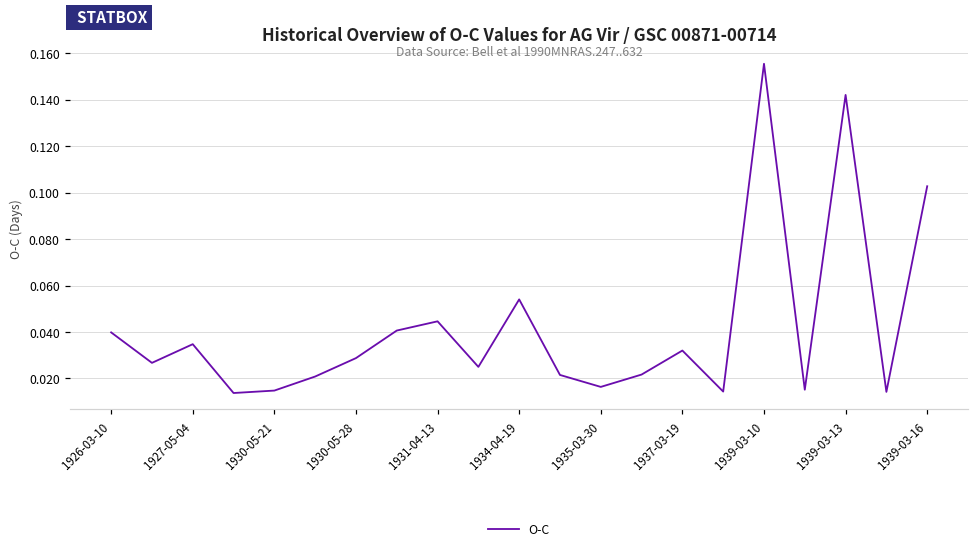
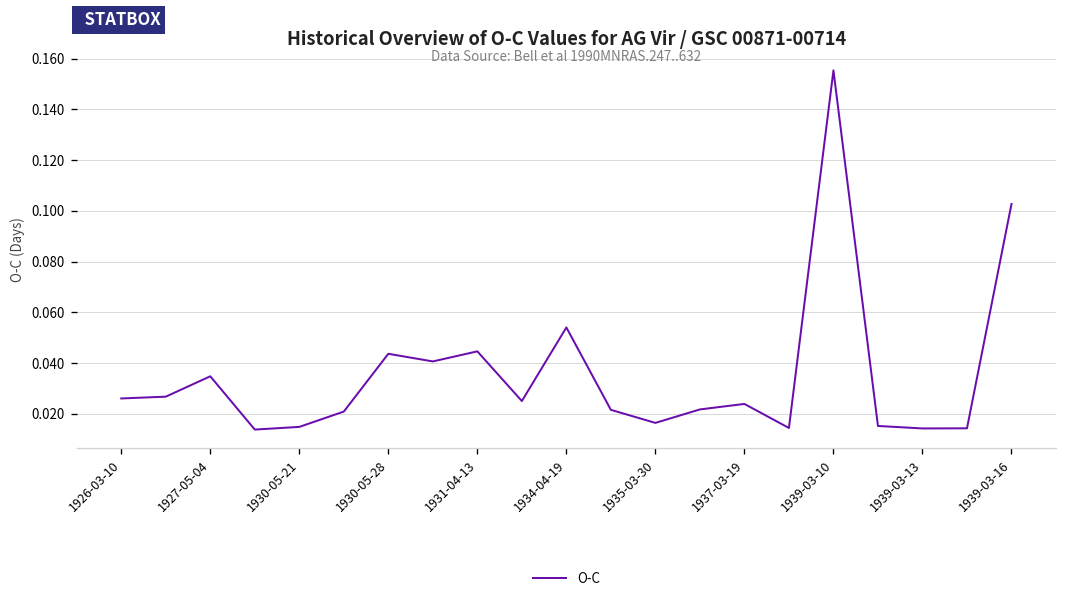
1926-03-10: 0.040 -> 0.026
1930-05-28: 0.029 -> 0.044
1937-03-19: 0.032 -> 0.024
1939-03-13: 0.142 -> 0.014
